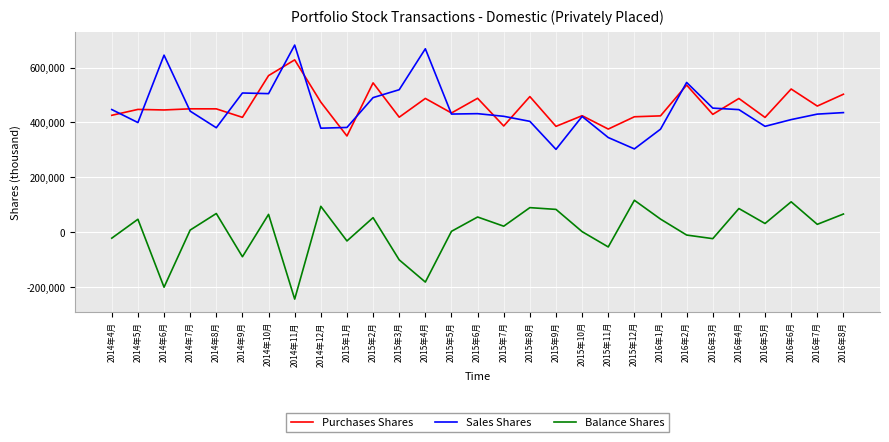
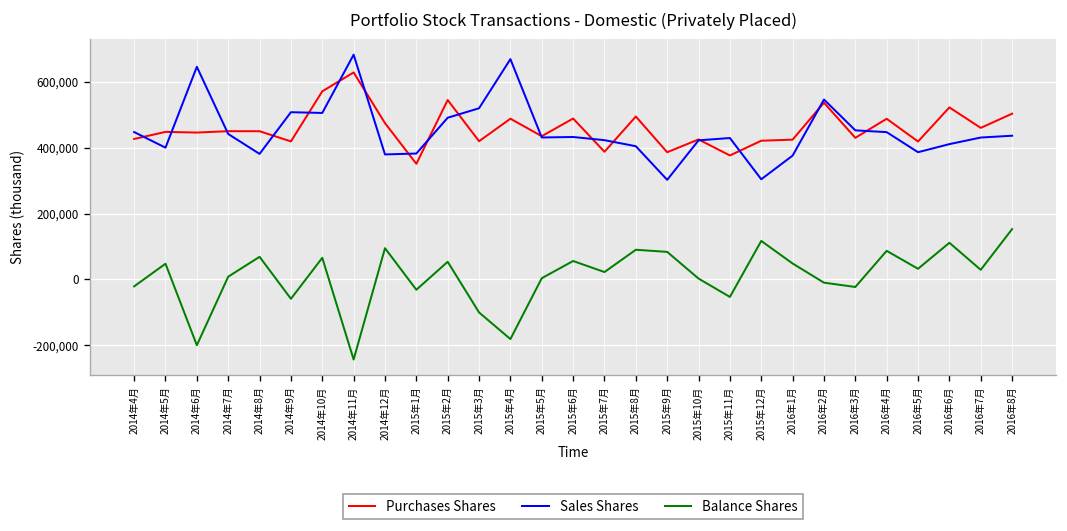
Balance Shares, 2014年9月: -90,000 -> -60,000
Sales Shares, 2015年11月: 350,000 -> 430,000
Balance Shares, 2016年8月: 70,000 -> 150,000
